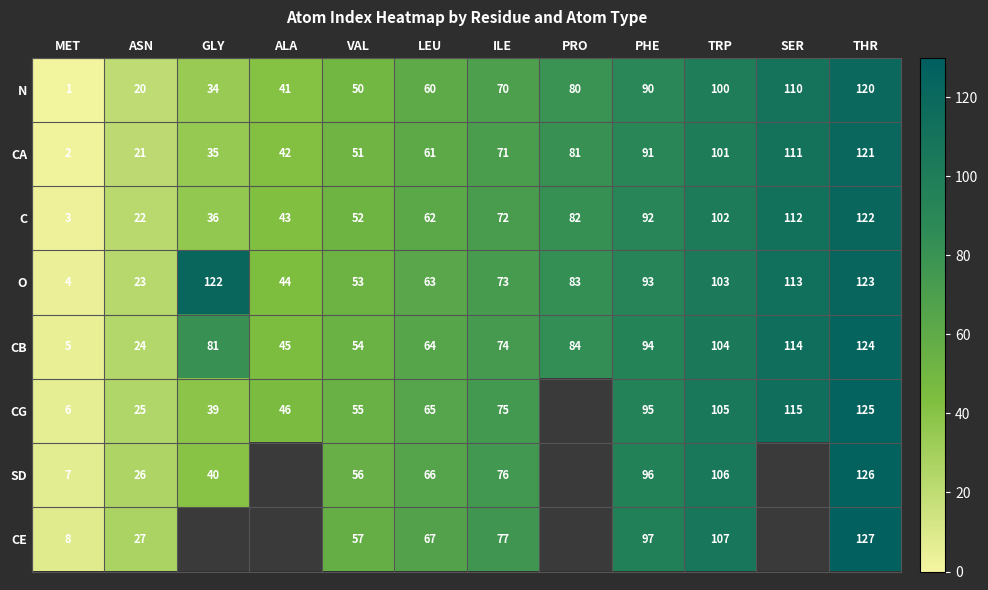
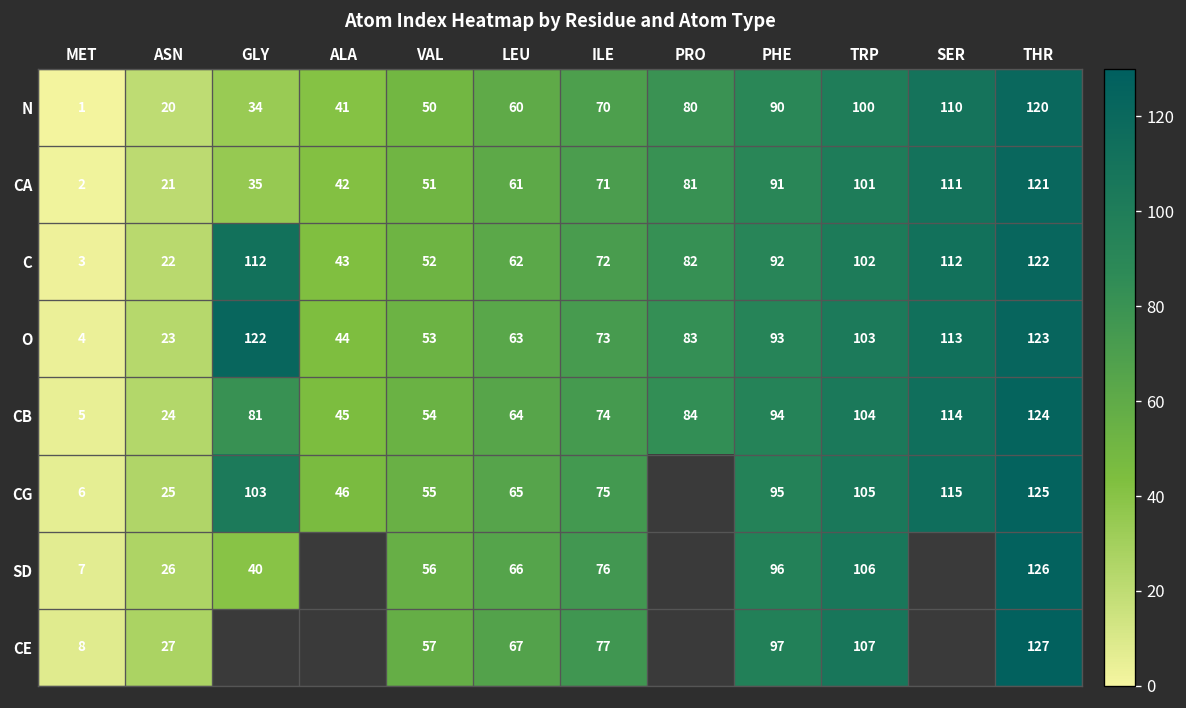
C, GLY: 36 -> 112
CG, GLY: 39 -> 103
